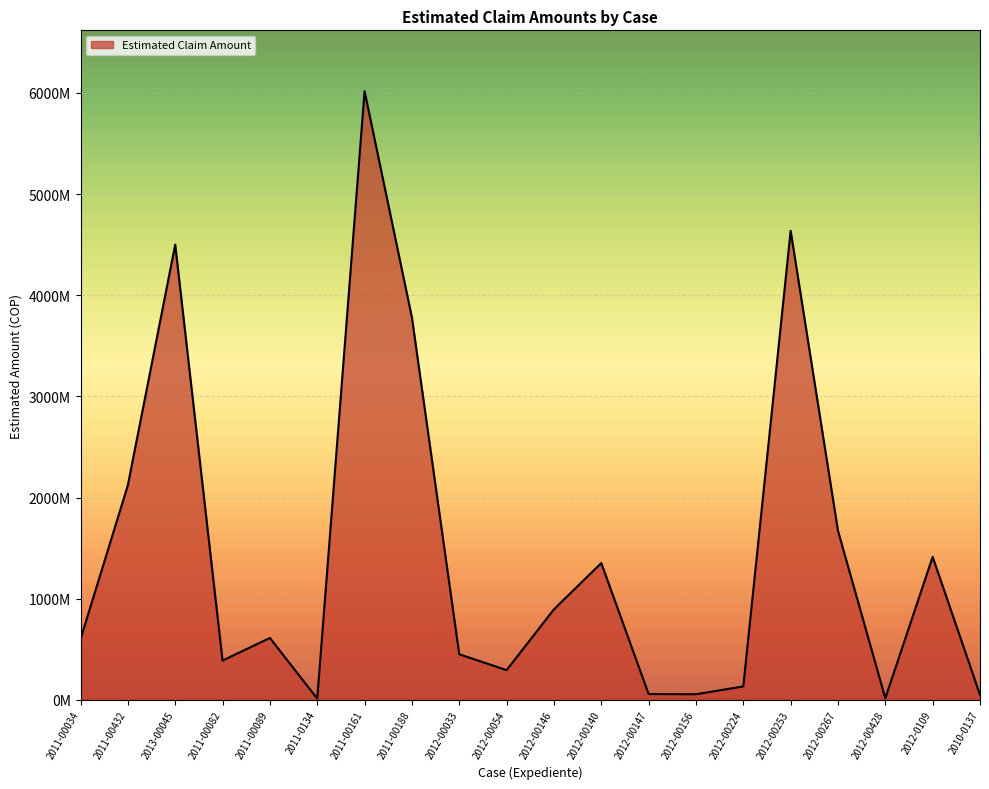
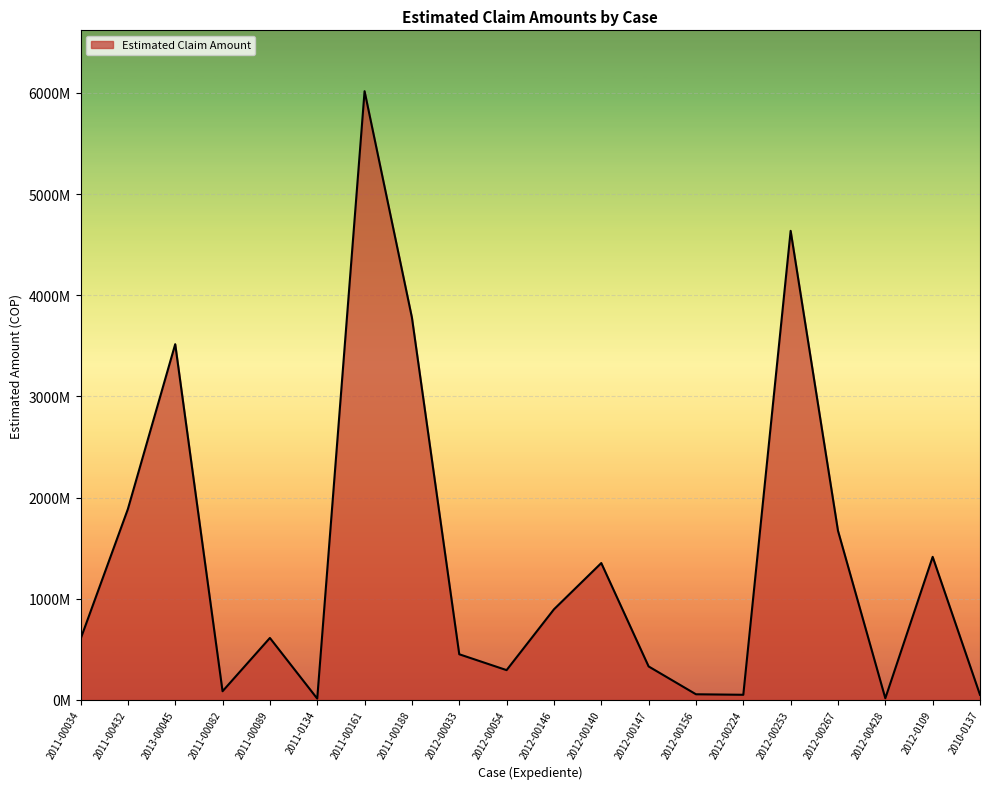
2011-00432: 2120000000 -> 1890000000
2013-00045: 4500000000 -> 3520000000
2011-00082: 390000000 -> 80000000
2012-00147: 60000000 -> 330000000
2012-00224: 130000000 -> 50000000
